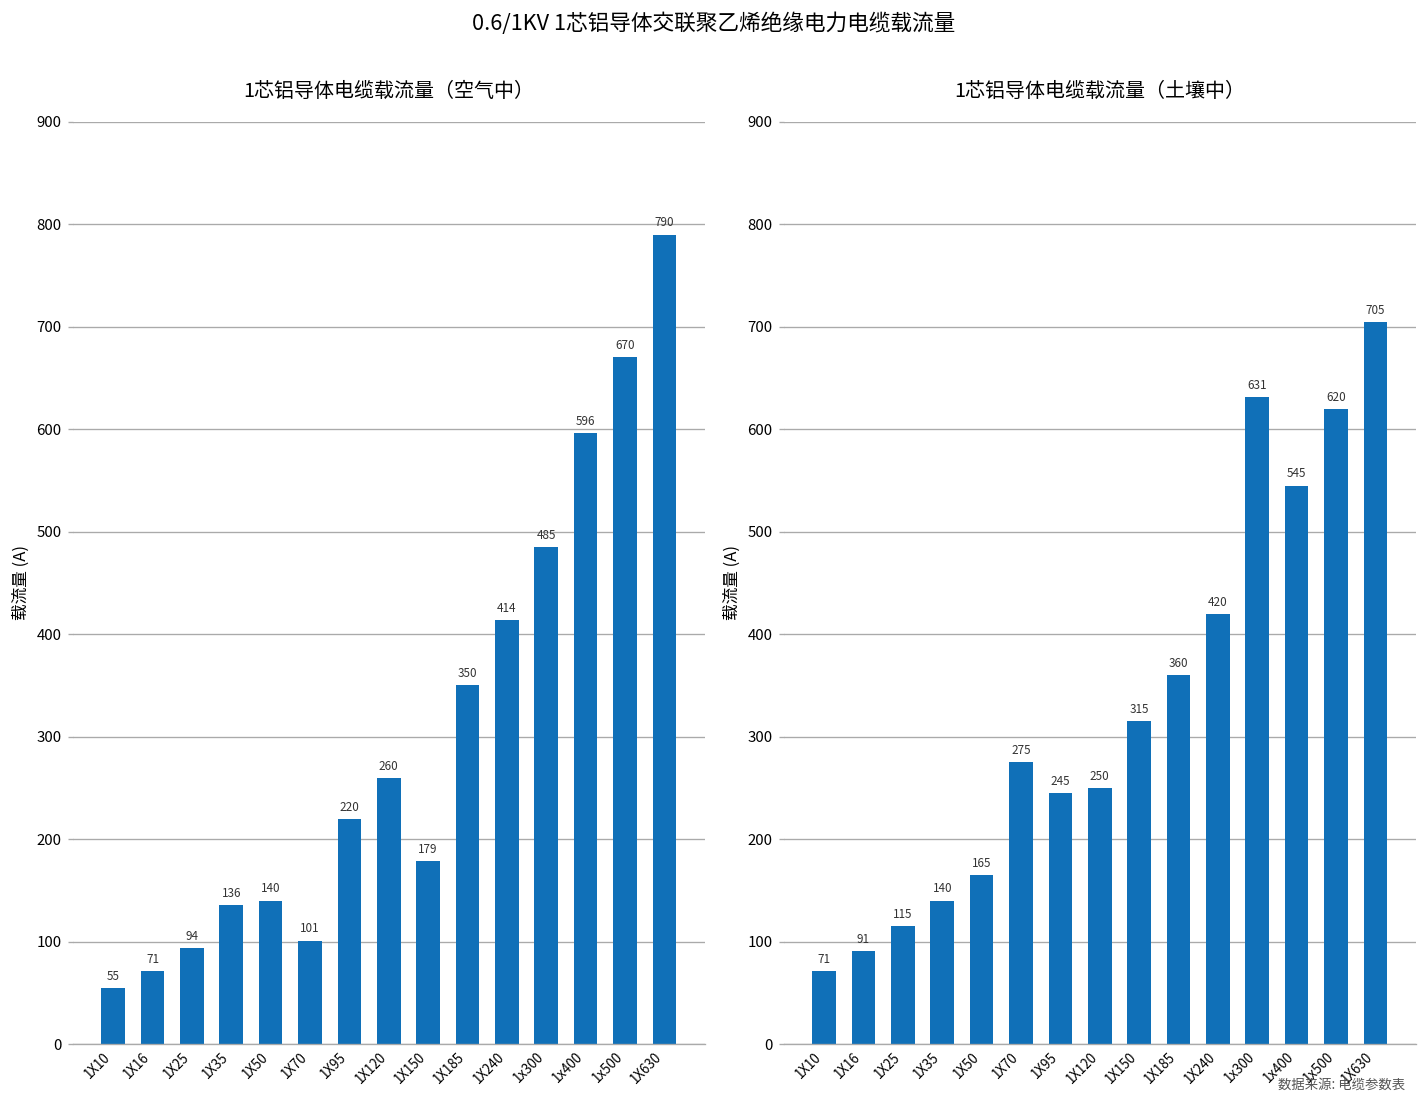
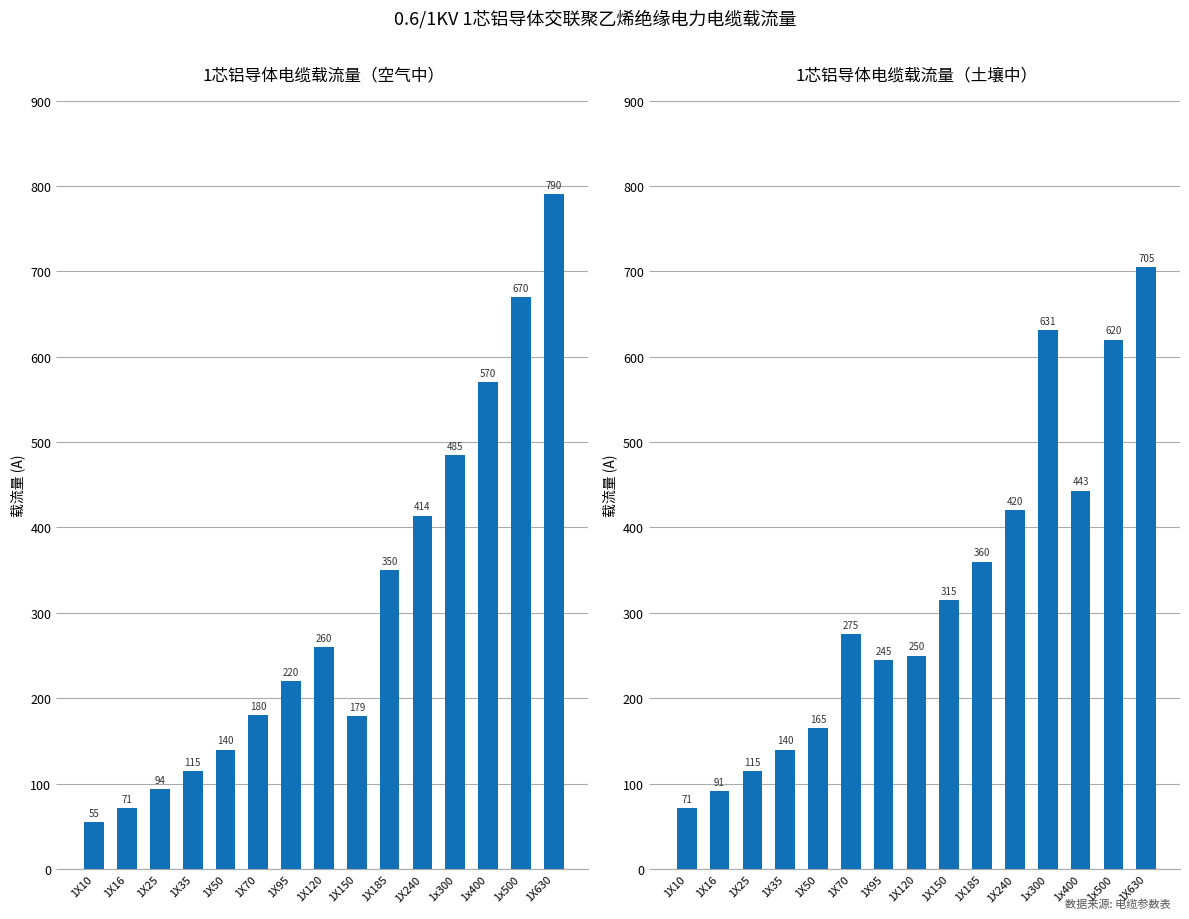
1芯铝导体电缆载流量（空气中）, 1X35: 136 -> 115
1芯铝导体电缆载流量（空气中）, 1X70: 101 -> 180
1芯铝导体电缆载流量（空气中）, 1x400: 596 -> 570
1芯铝导体电缆载流量（土壤中）, 1x400: 545 -> 443
